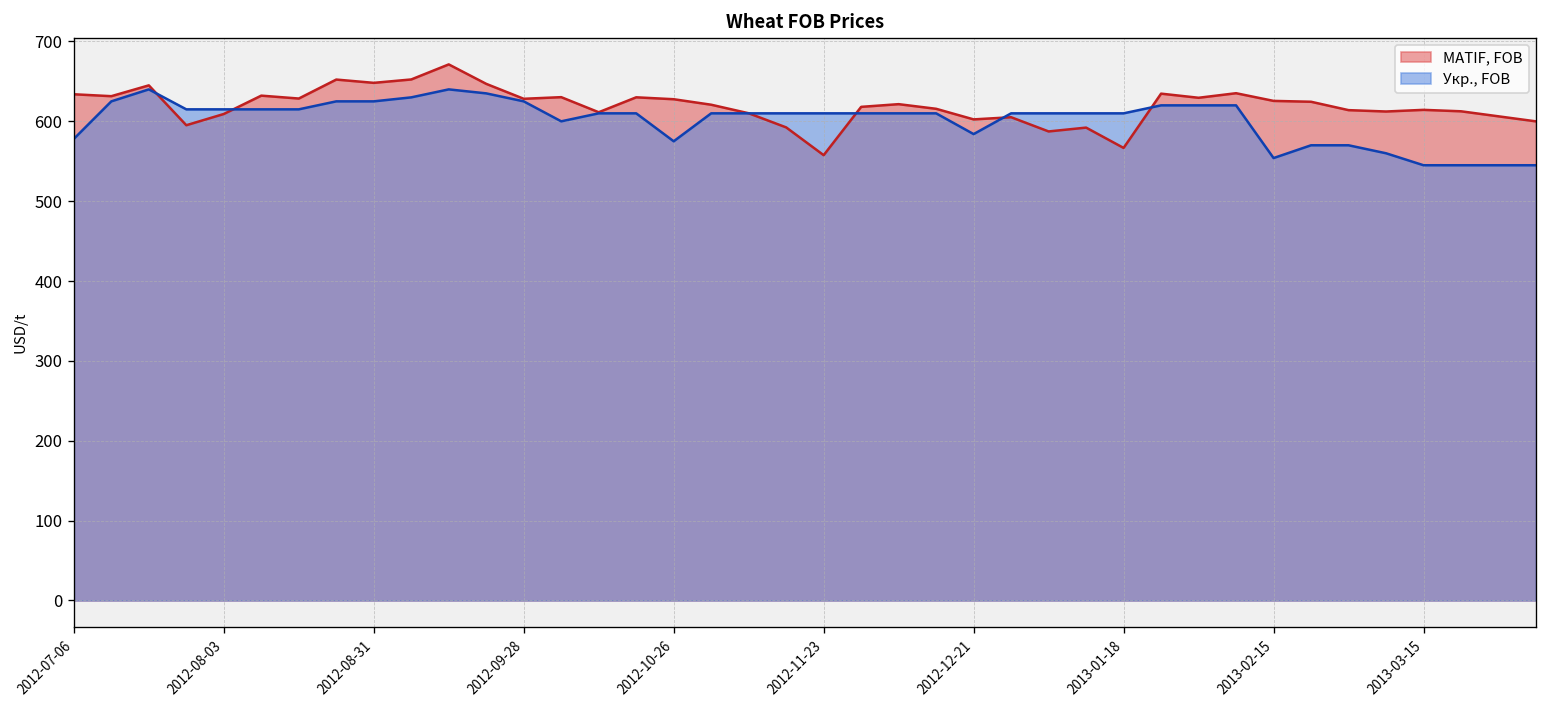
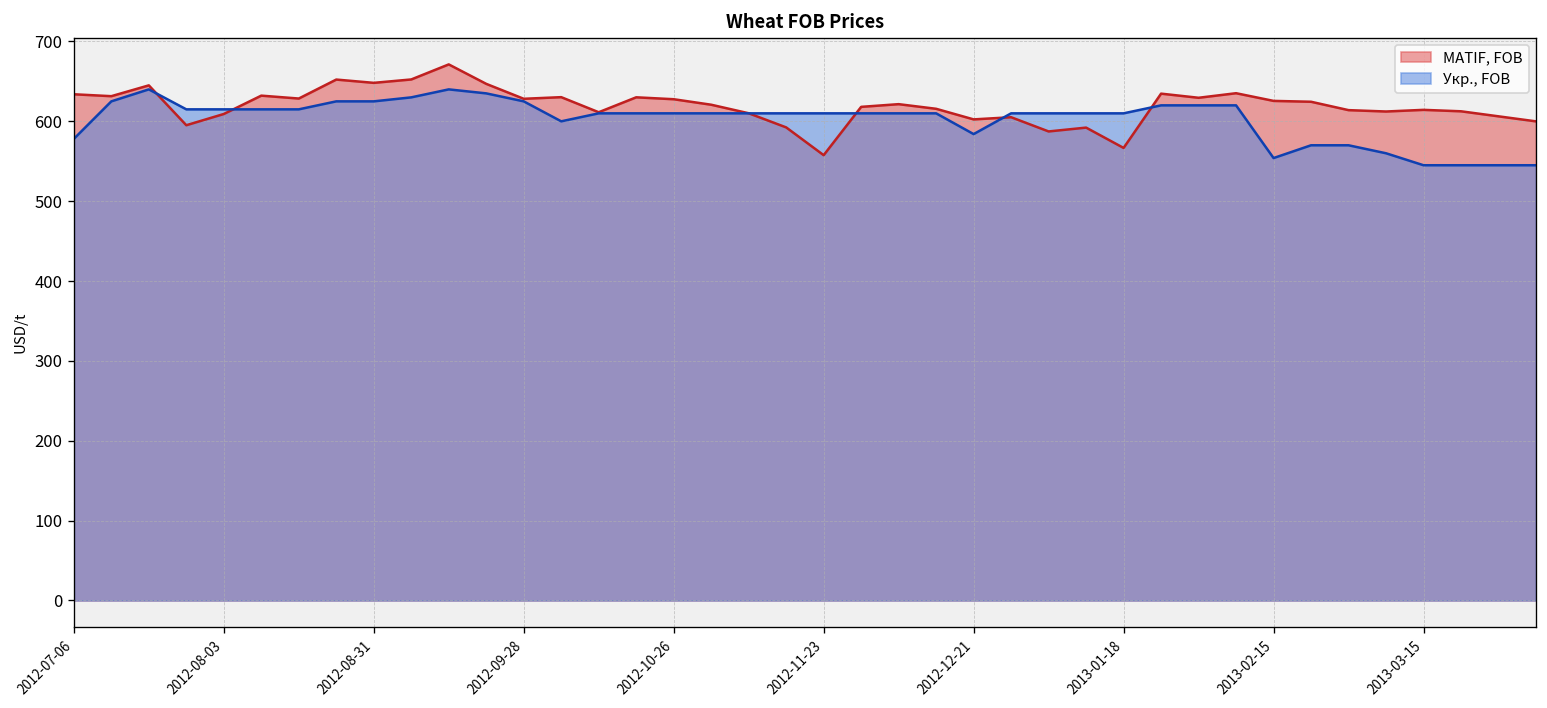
Укр., FOB, 2012-10-26: 580 -> 610
